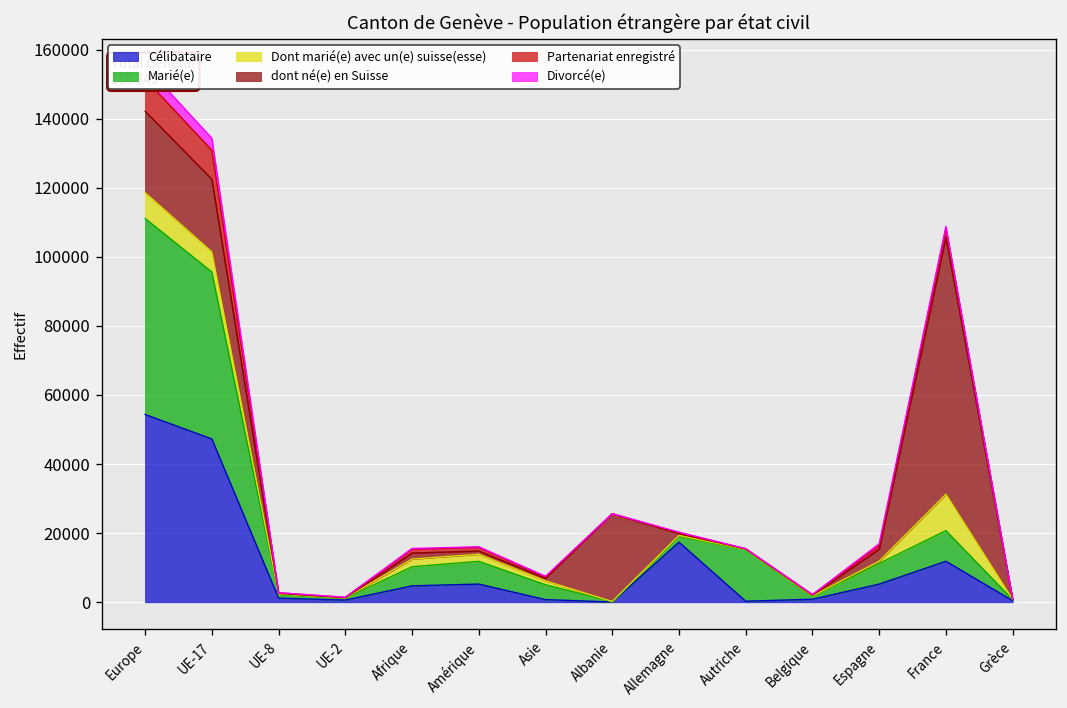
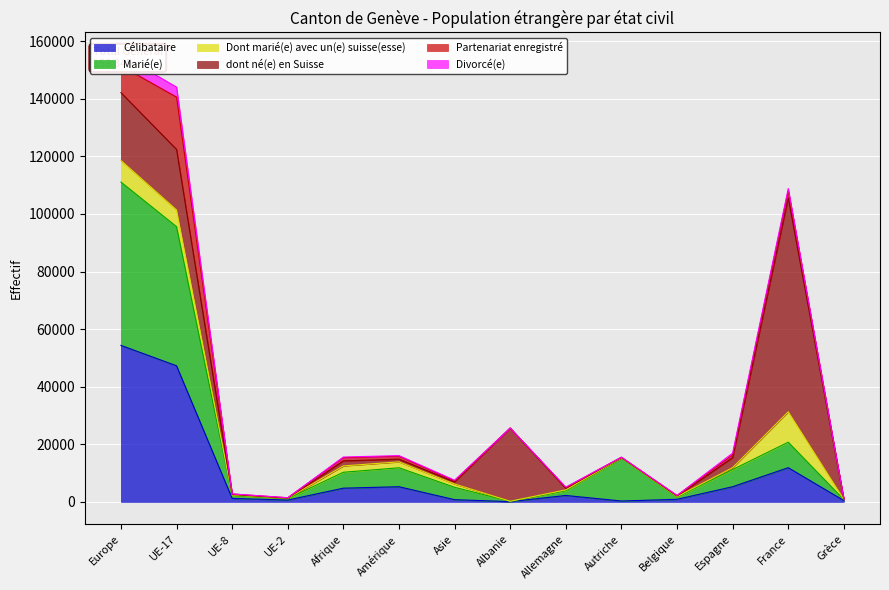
Partenariat enregistré, UE-17: 8000 -> 18000
Célibataire, Allemagne: 17000 -> 2000
